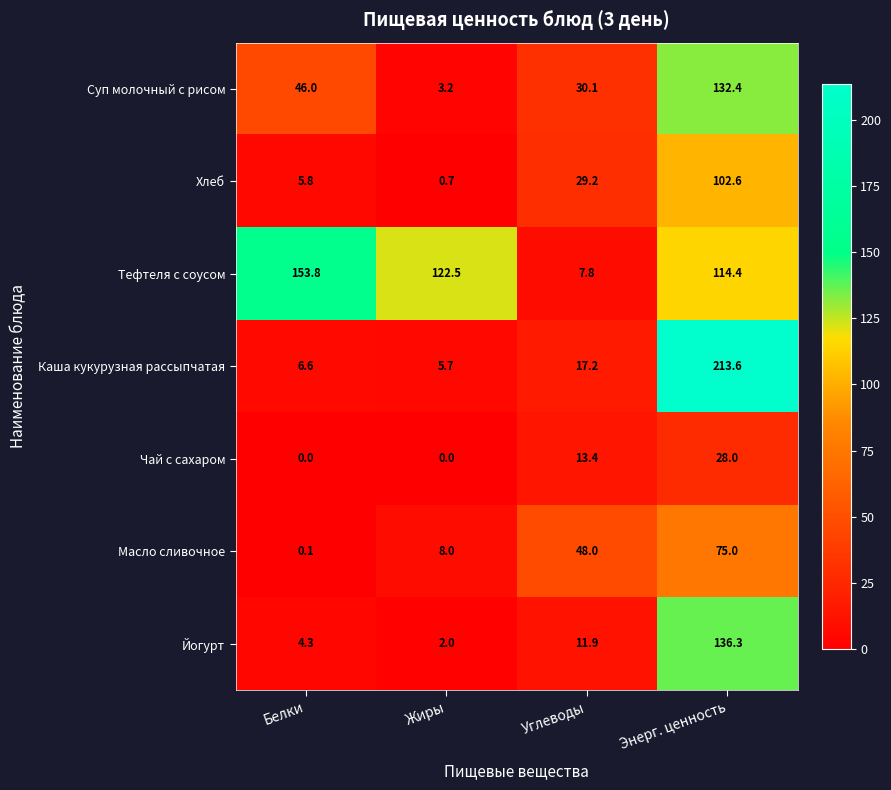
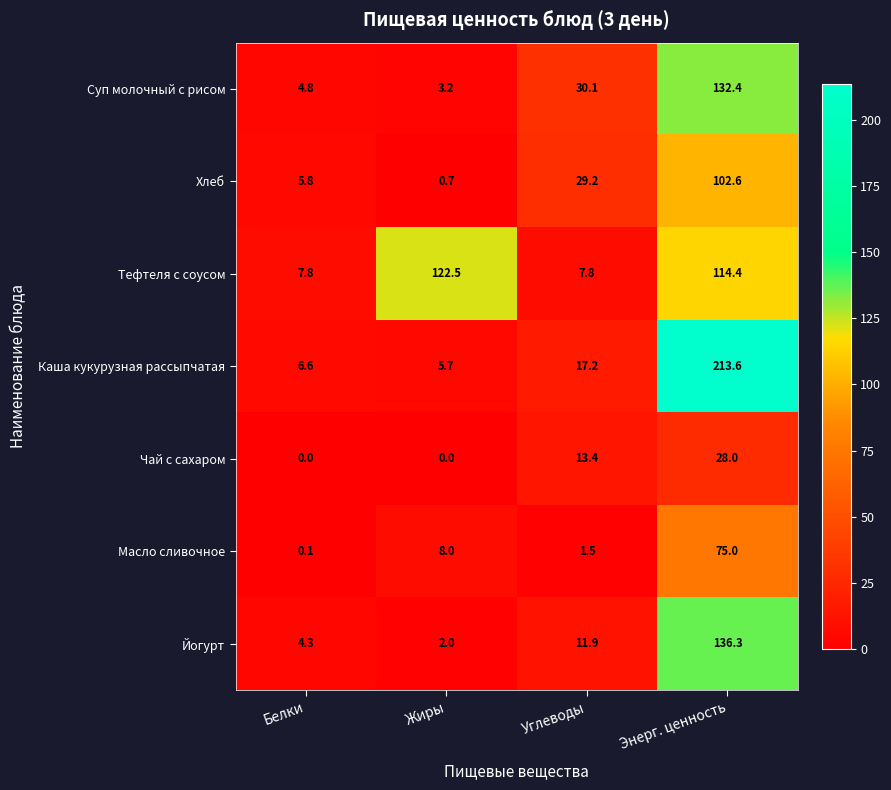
Суп молочный с рисом, Белки: 46.0 -> 4.8
Тефтеля с соусом, Белки: 153.8 -> 7.8
Масло сливочное, Углеводы: 48.0 -> 1.5
